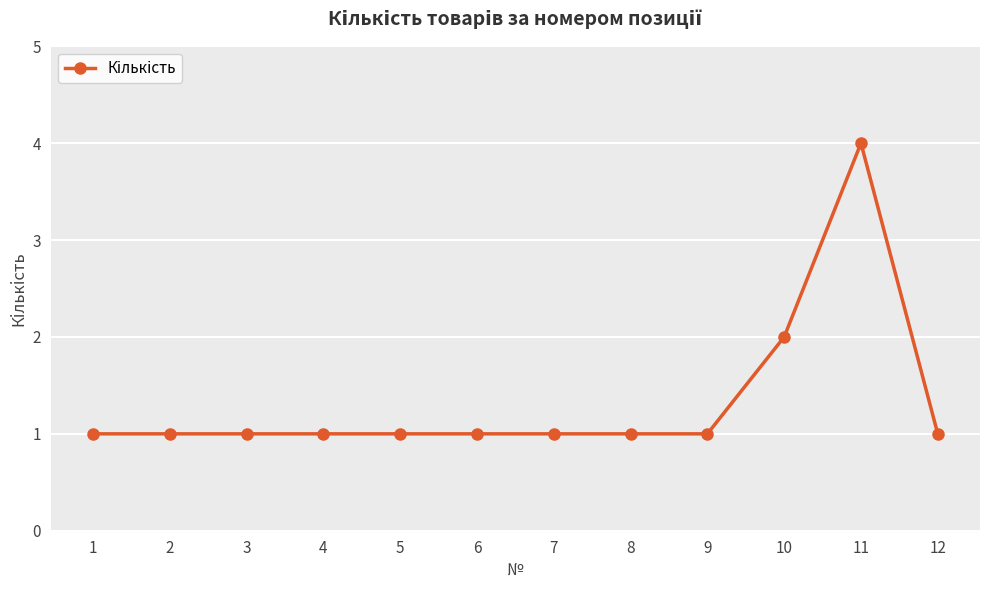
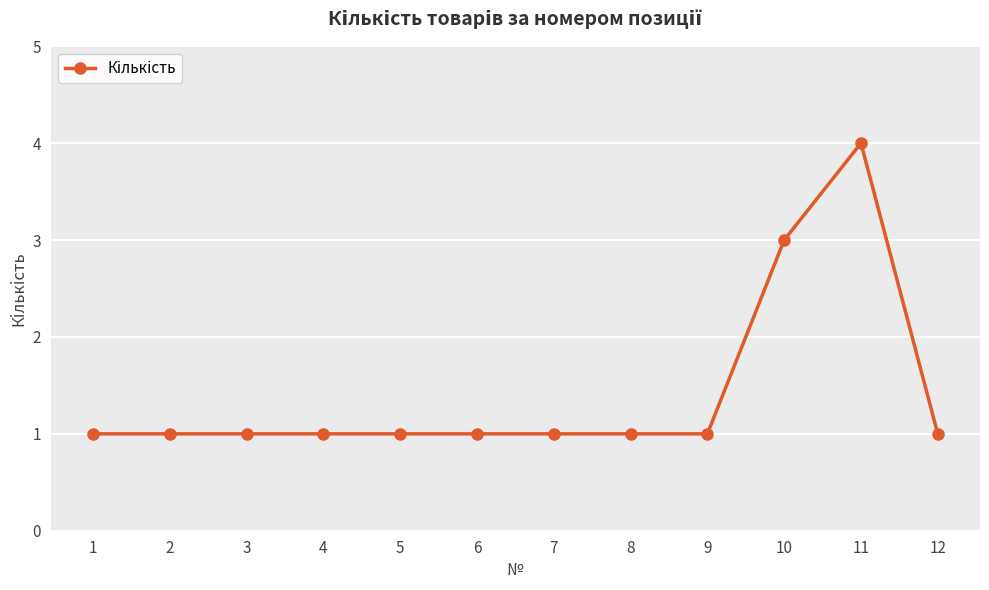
10: 2 -> 3
